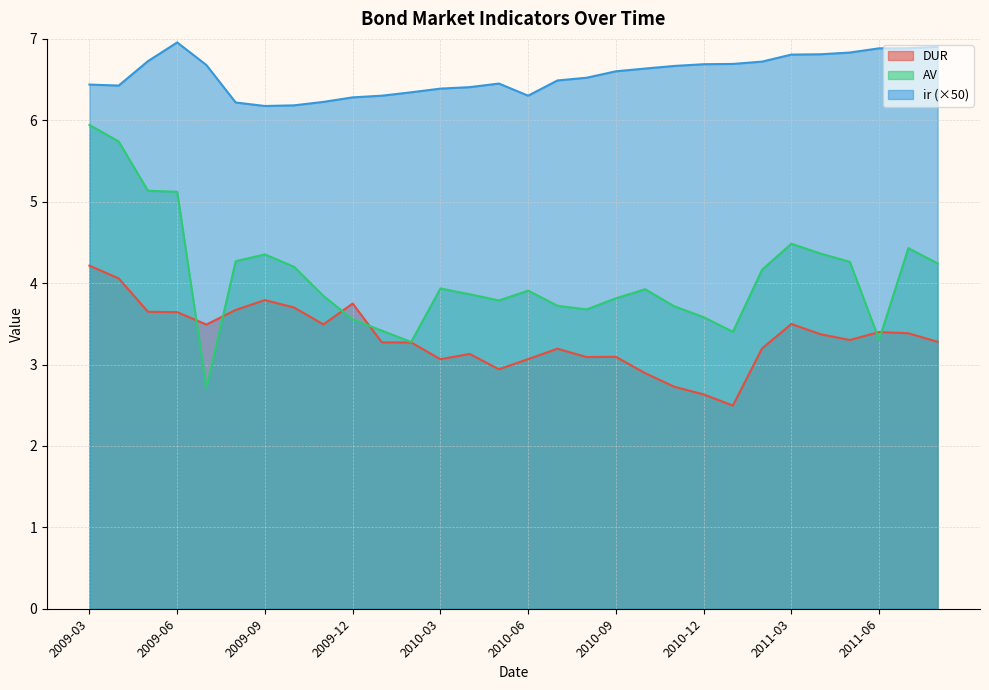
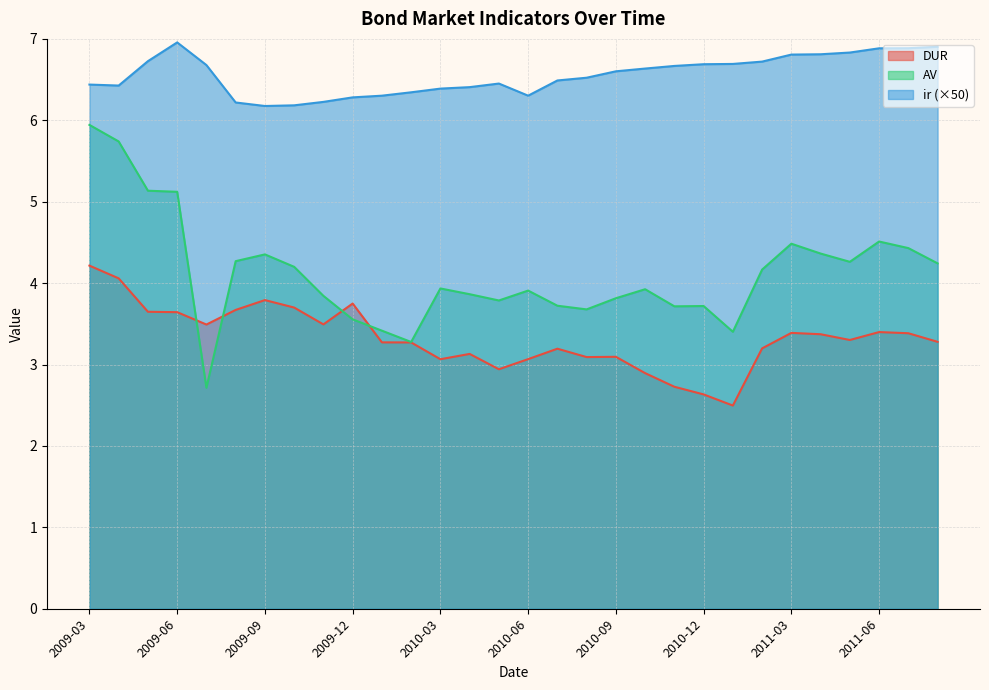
AV, 2010-12: 3.6 -> 3.7
DUR, 2011-03: 3.5 -> 3.4
AV, 2011-06: 3.3 -> 4.5
